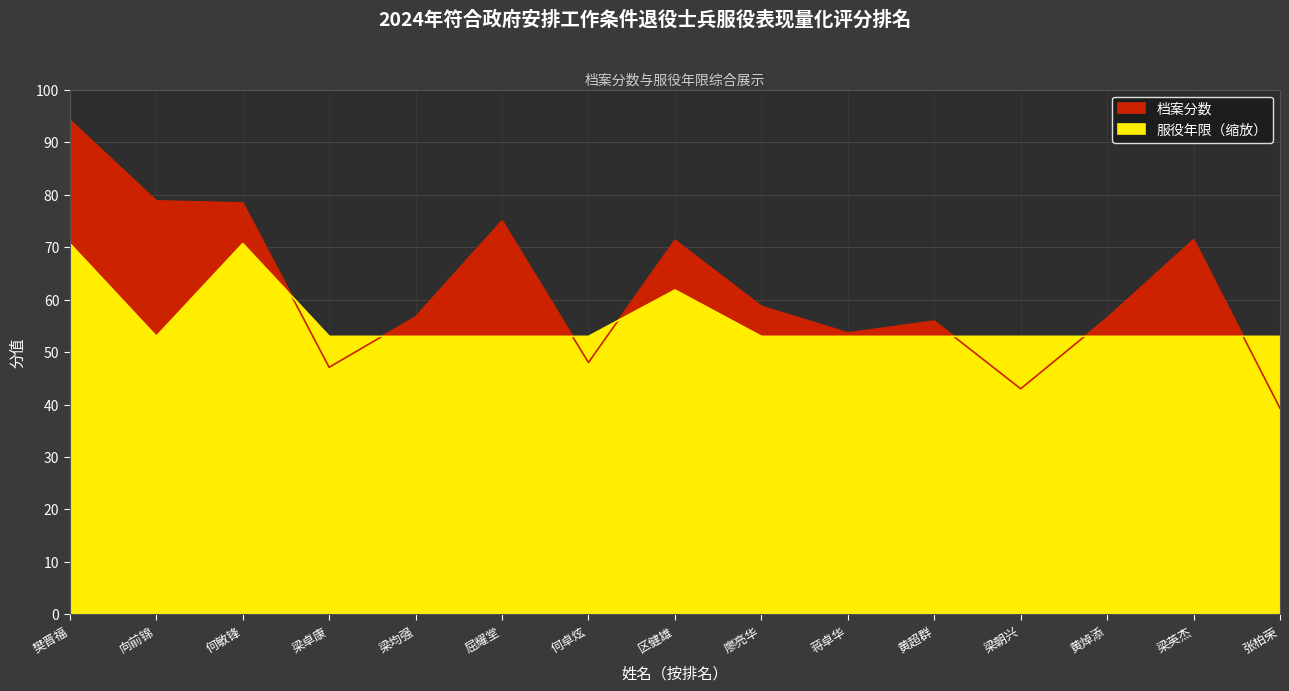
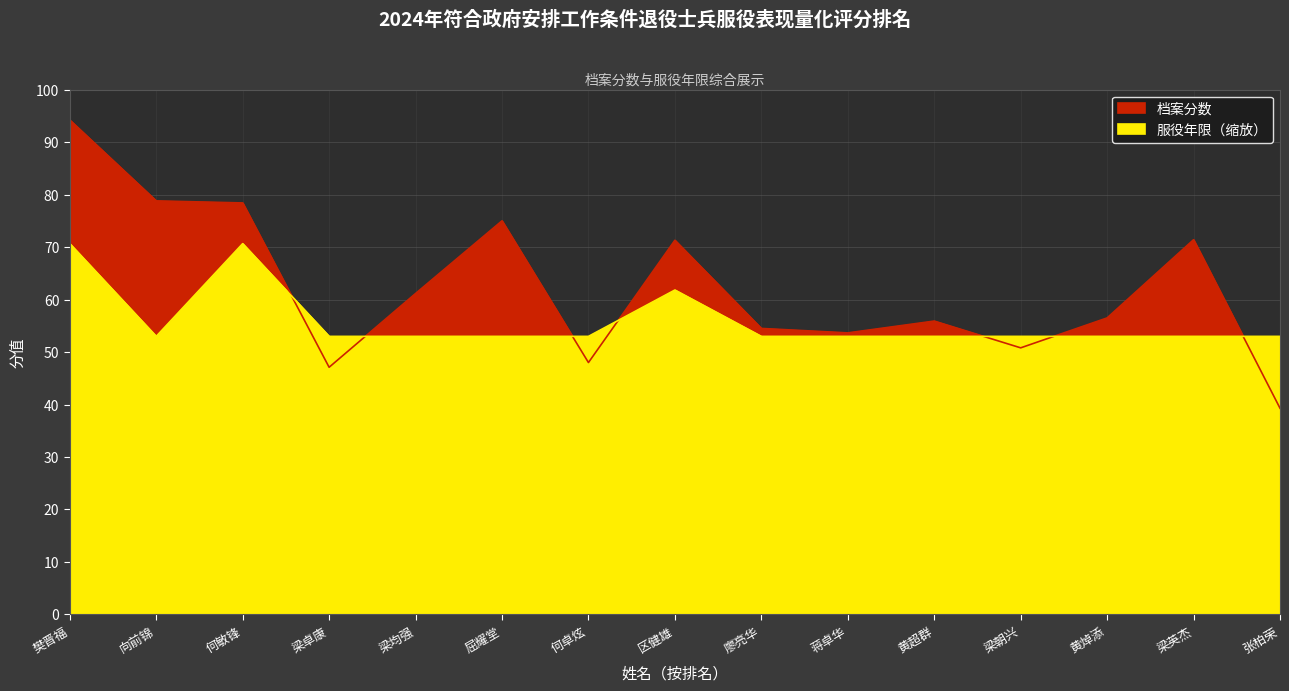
档案分数, 梁均强: 57 -> 61
档案分数, 廖亮华: 59 -> 55
档案分数, 梁朝兴: 43 -> 51
